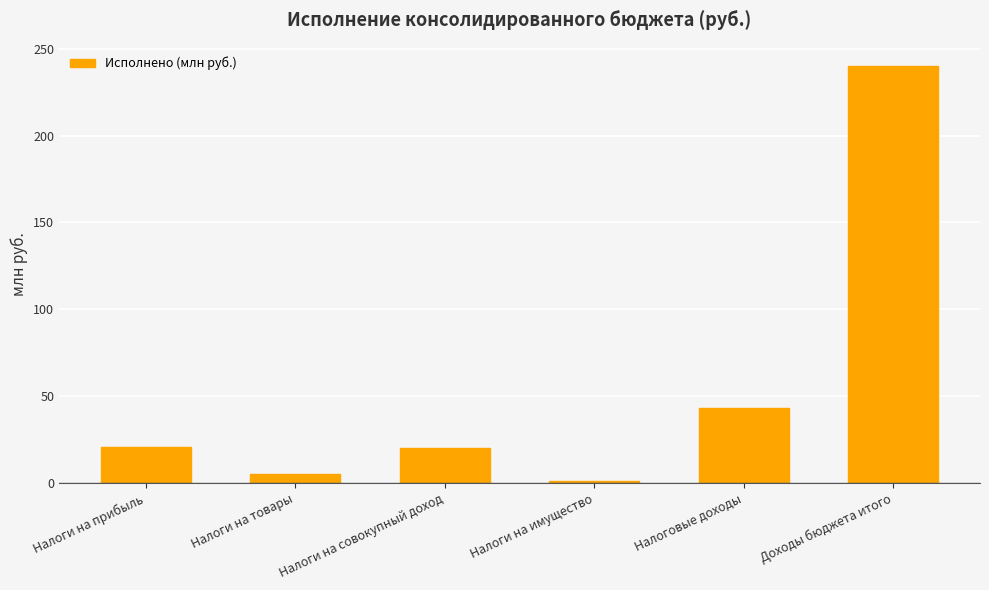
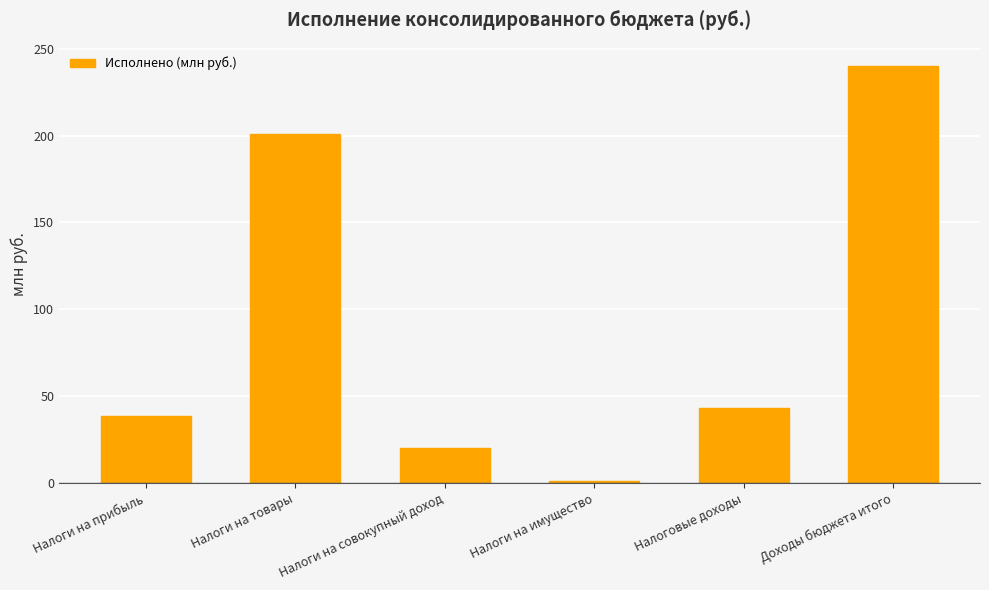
Налоги на прибыль: 21 -> 39
Налоги на товары: 5 -> 201
